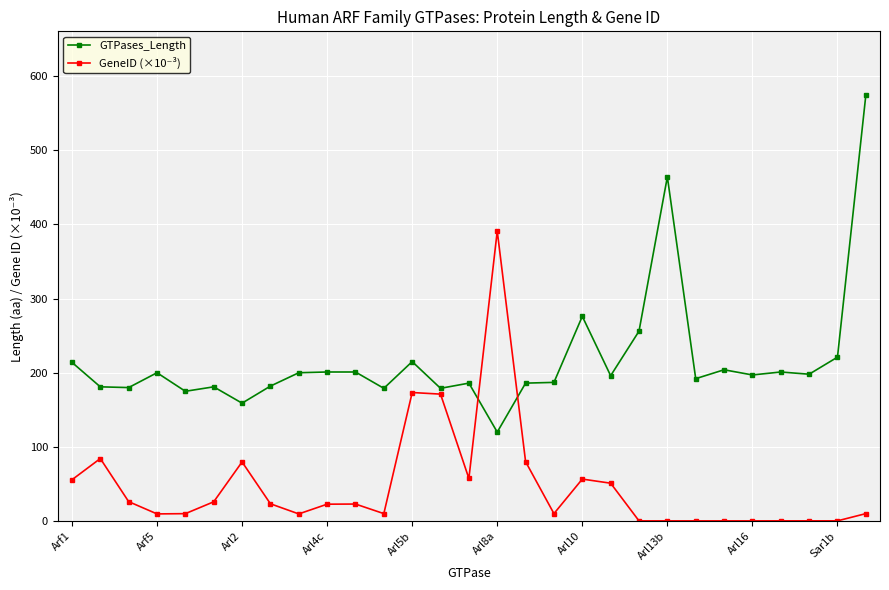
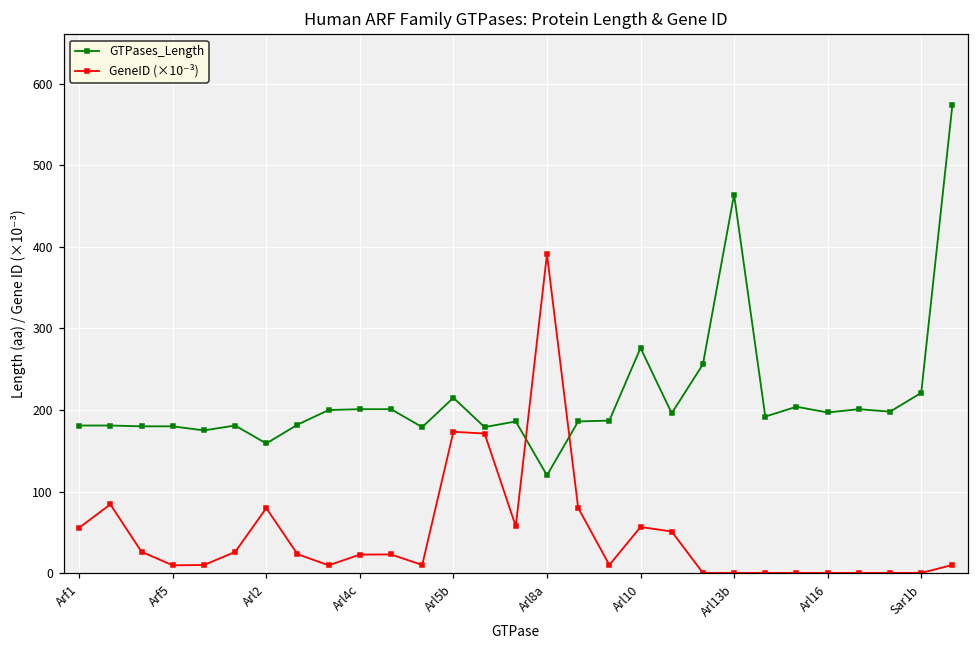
GTPases_Length, Arf1: 210 -> 180
GTPases_Length, Arf5: 200 -> 180
